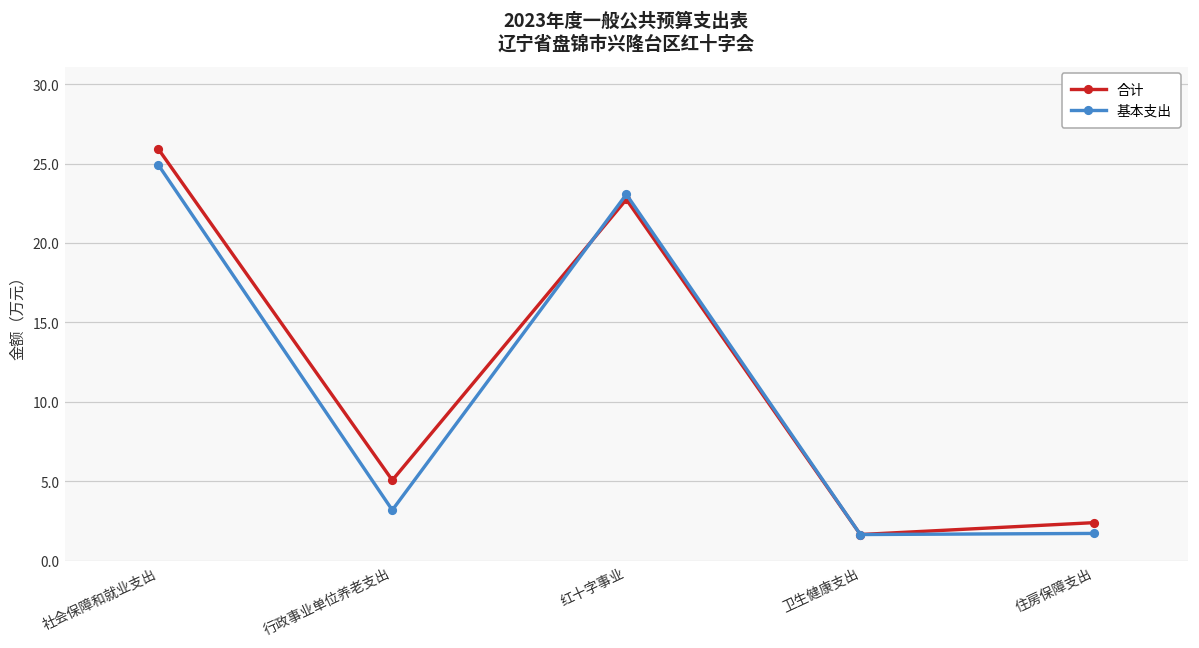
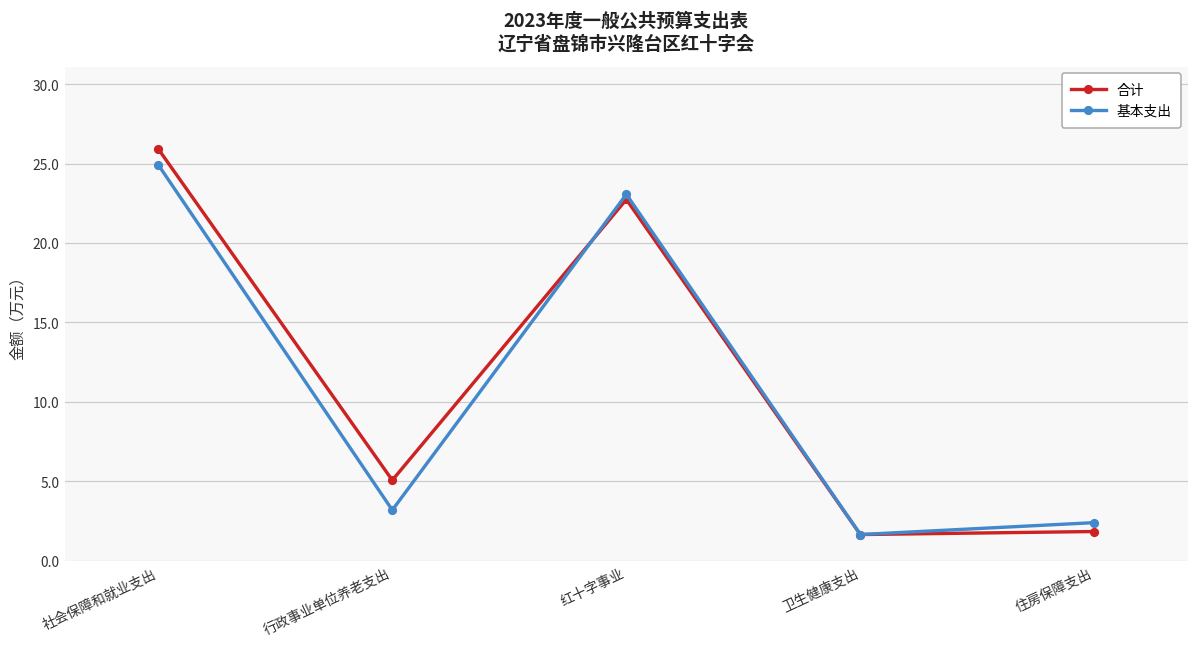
合计, 住房保障支出: 2.4 -> 1.8
基本支出, 住房保障支出: 1.7 -> 2.4
